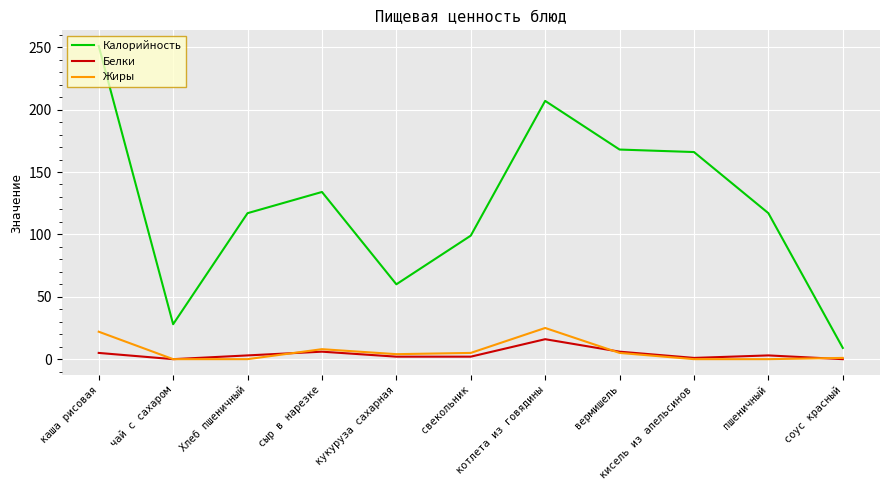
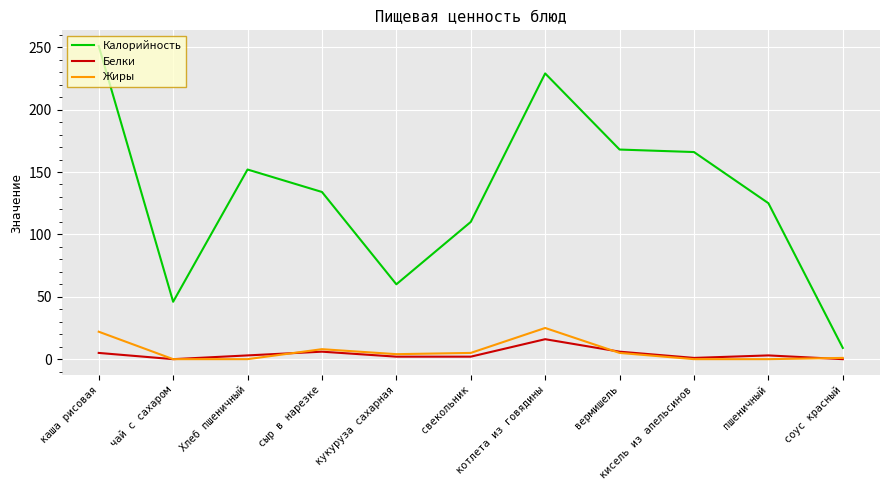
Калорийность, чай с сахаром: 28 -> 46
Калорийность, Хлеб пшеничный: 117 -> 152
Калорийность, свекольник: 99 -> 110
Калорийность, котлета из говядины: 207 -> 229
Калорийность, пшеничный: 117 -> 125
